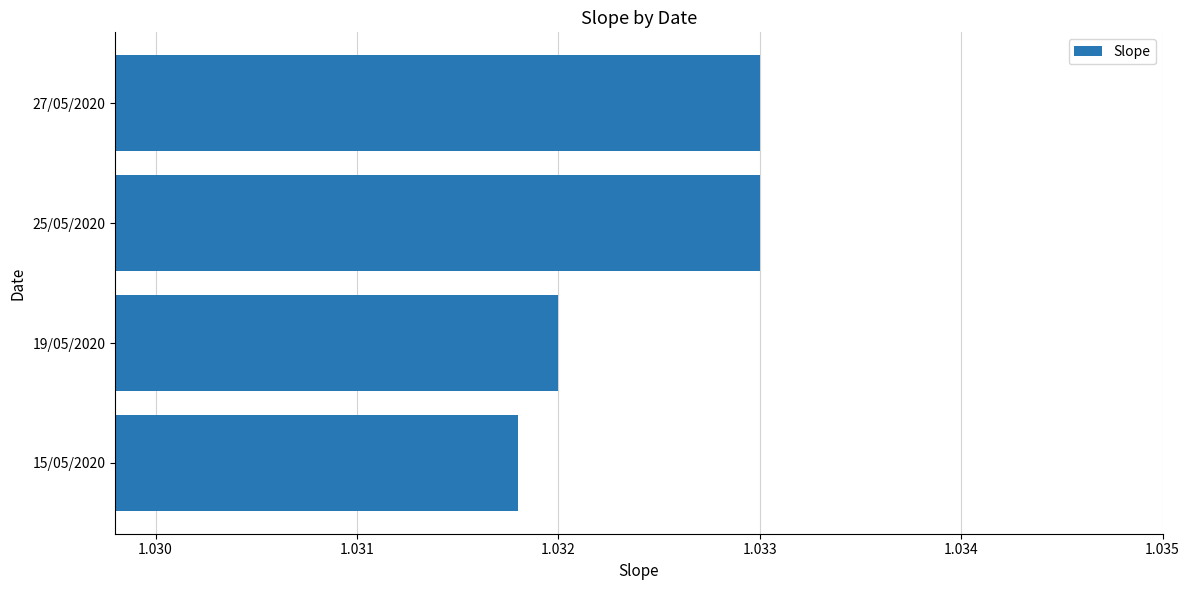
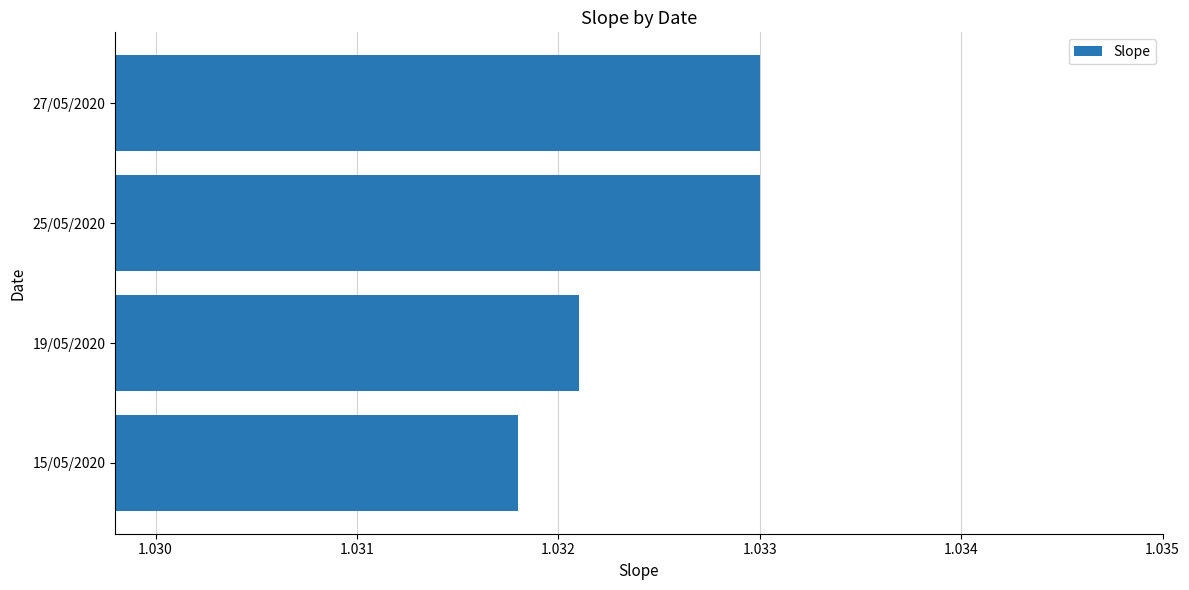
19/05/2020: 1.0320 -> 1.0321
